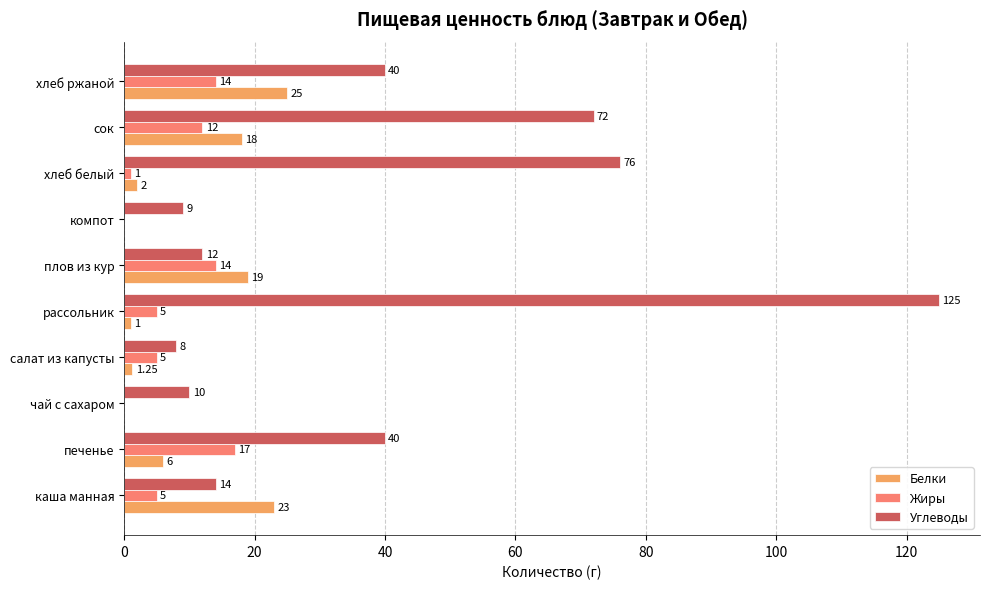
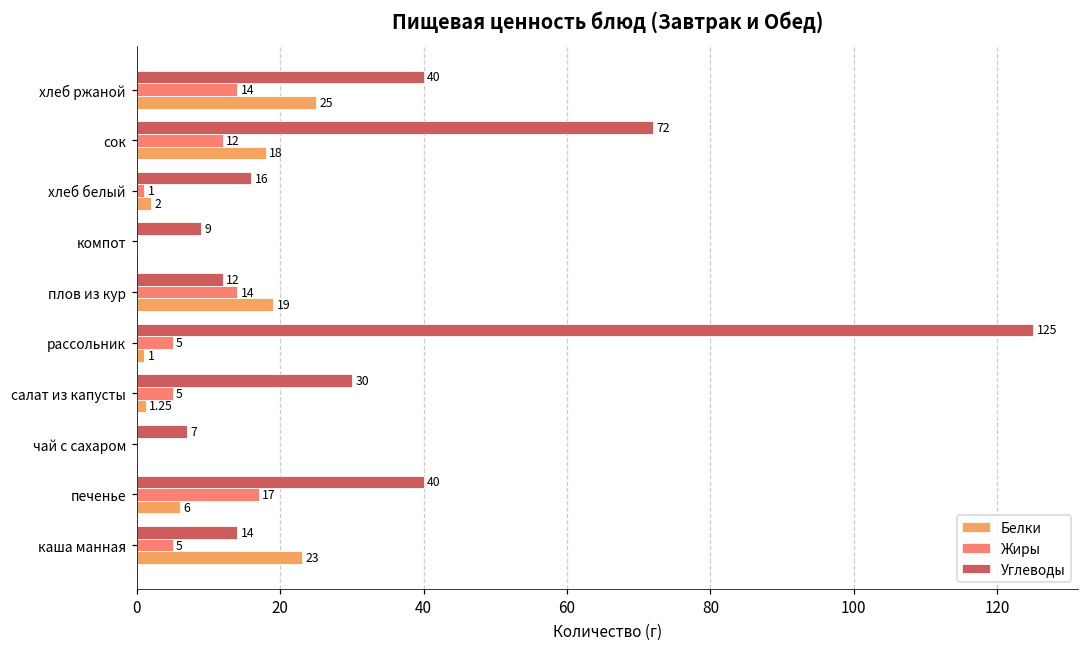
Углеводы, хлеб белый: 76 -> 16
Углеводы, салат из капусты: 8 -> 30
Углеводы, чай с сахаром: 10 -> 7
